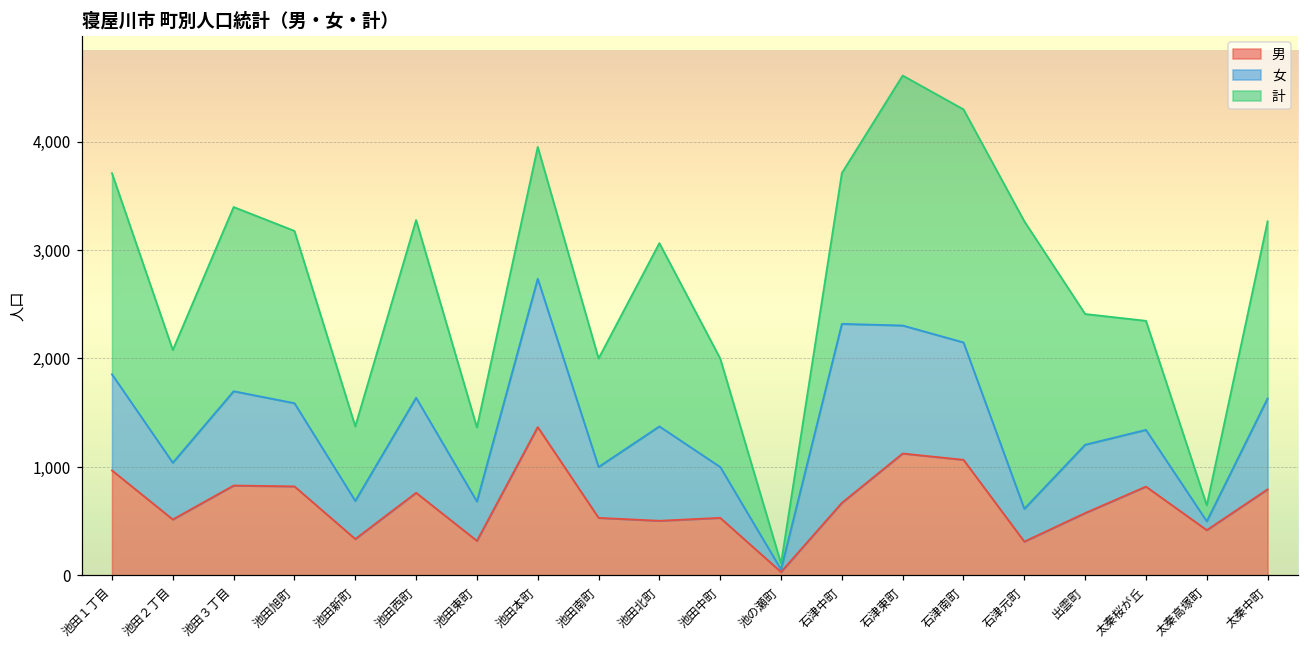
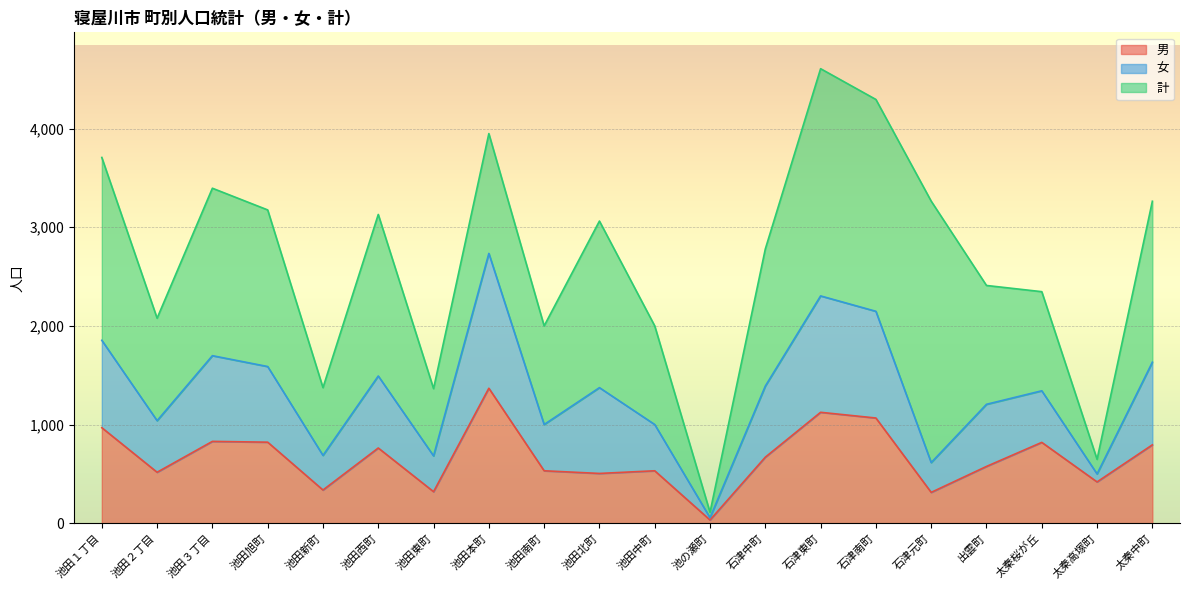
女, 池田西町: 900 -> 700
女, 石津中町: 1,700 -> 700
